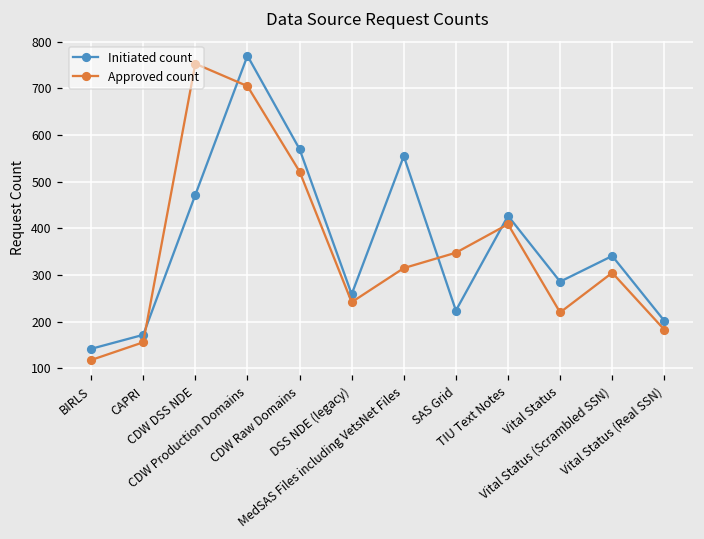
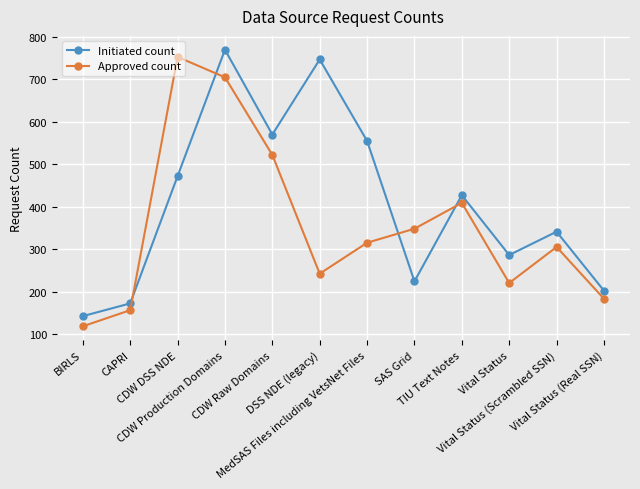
Initiated count, DSS NDE (legacy): 260 -> 750
